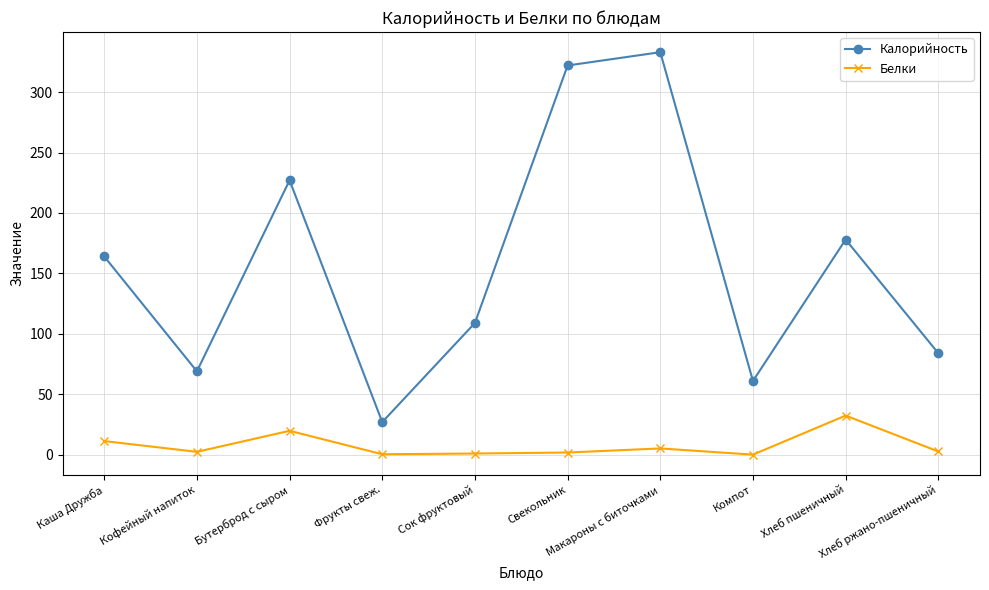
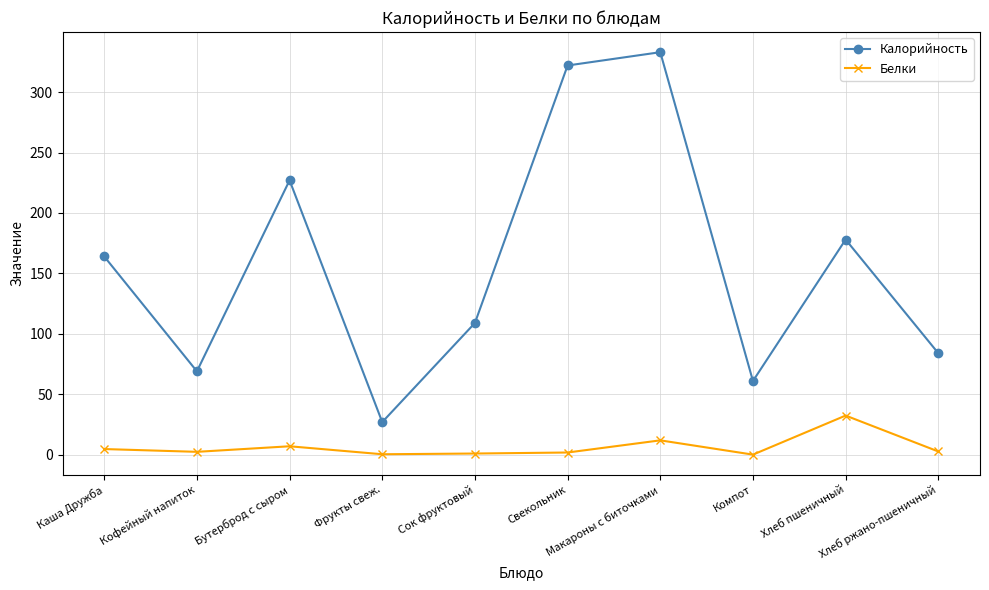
Белки, Каша Дружба: 11 -> 5
Белки, Бутерброд с сыром: 20 -> 7
Белки, Макароны с биточками: 5 -> 12
